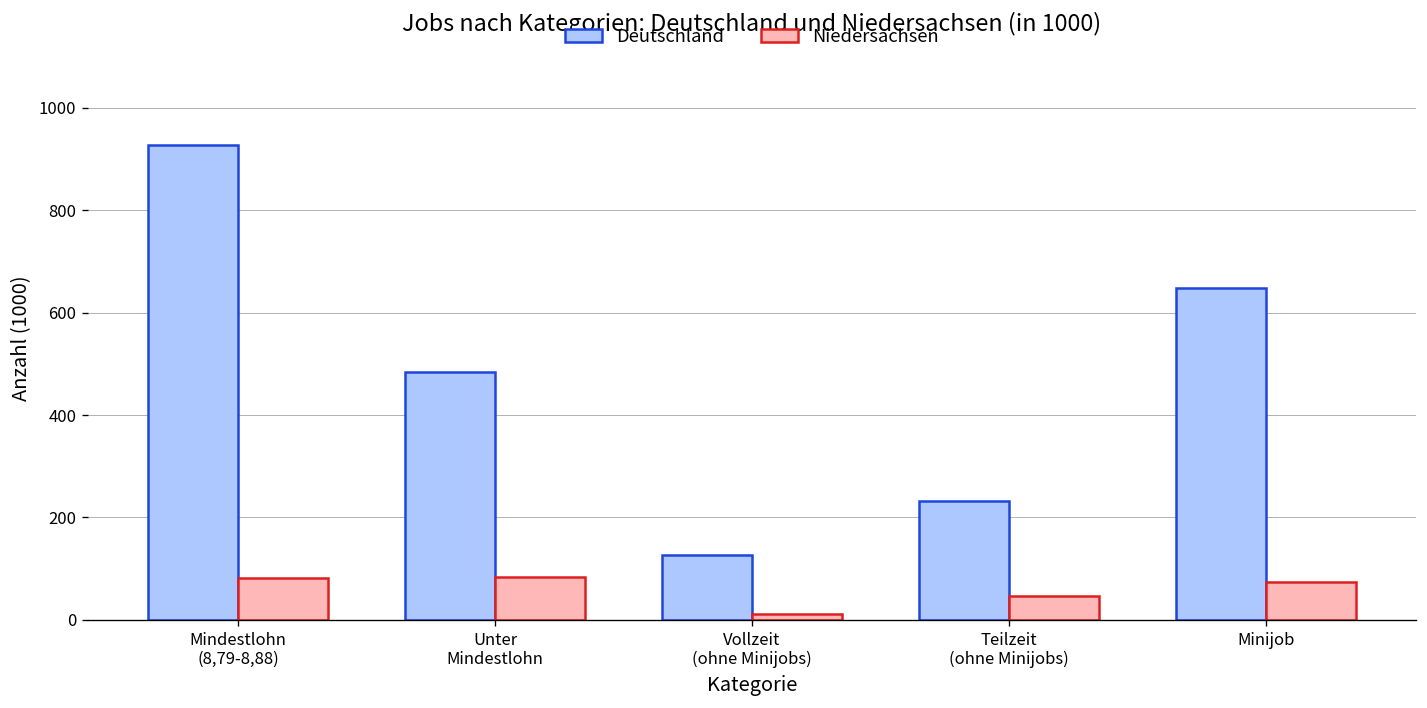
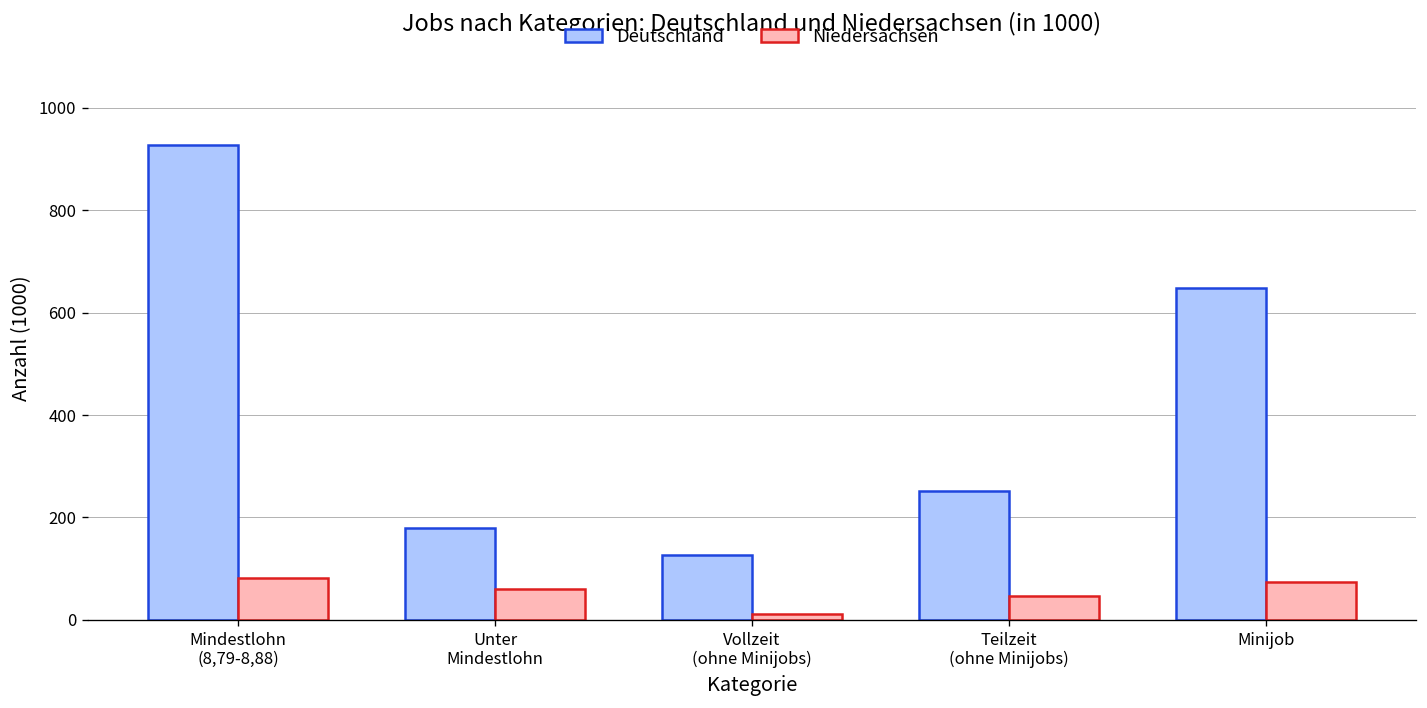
Deutschland, Unter Mindestlohn: 480 -> 180
Niedersachsen, Unter Mindestlohn: 80 -> 60
Deutschland, Teilzeit (ohne Minijobs): 230 -> 250
